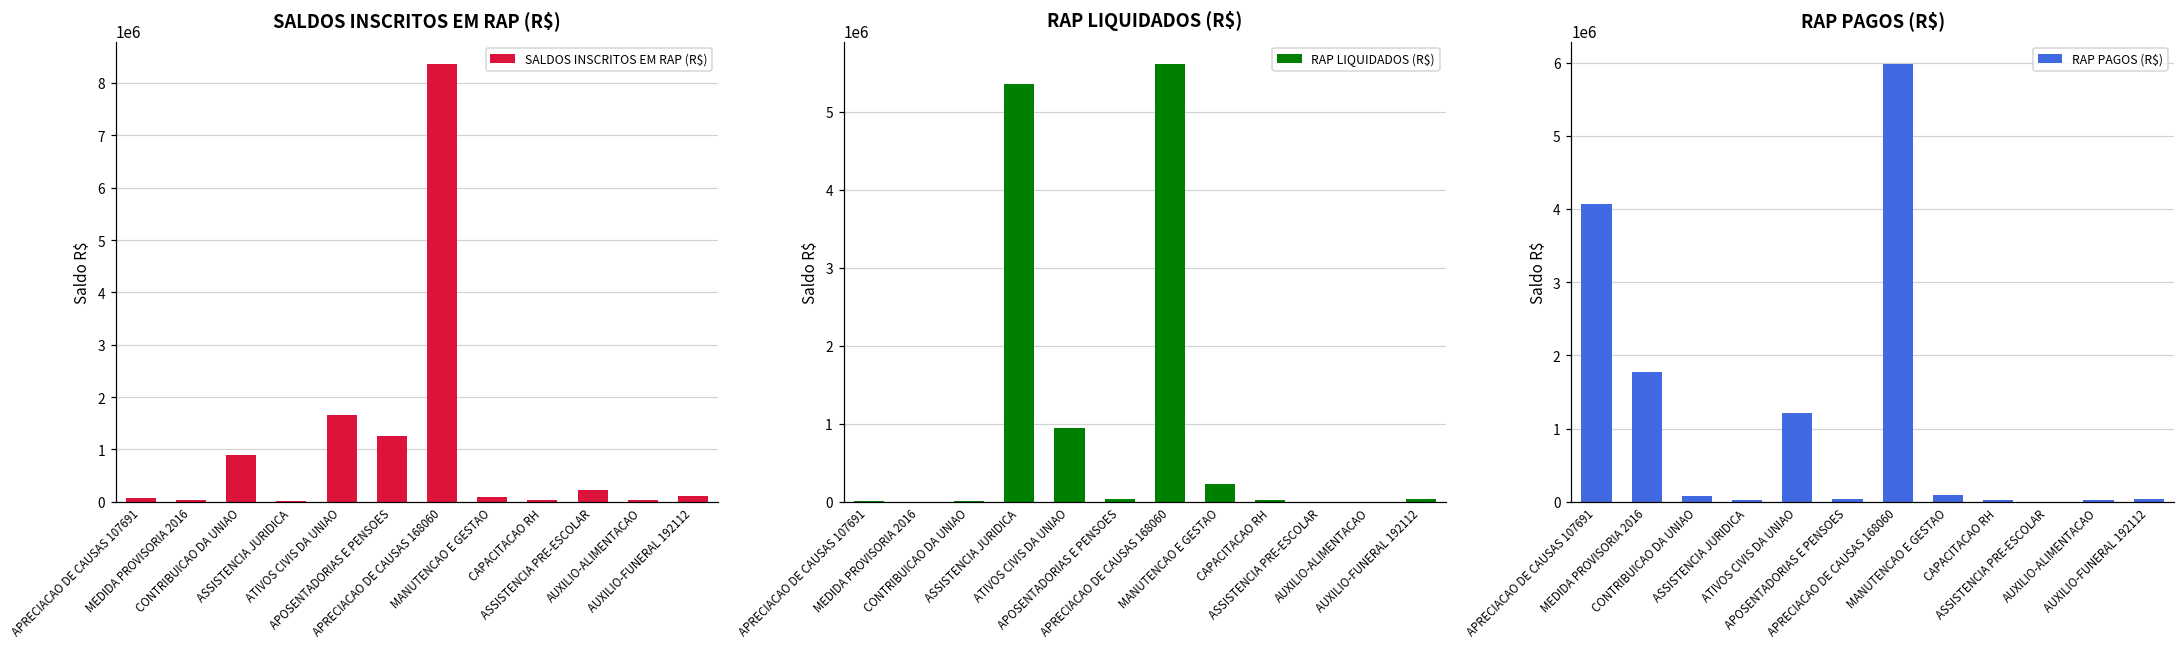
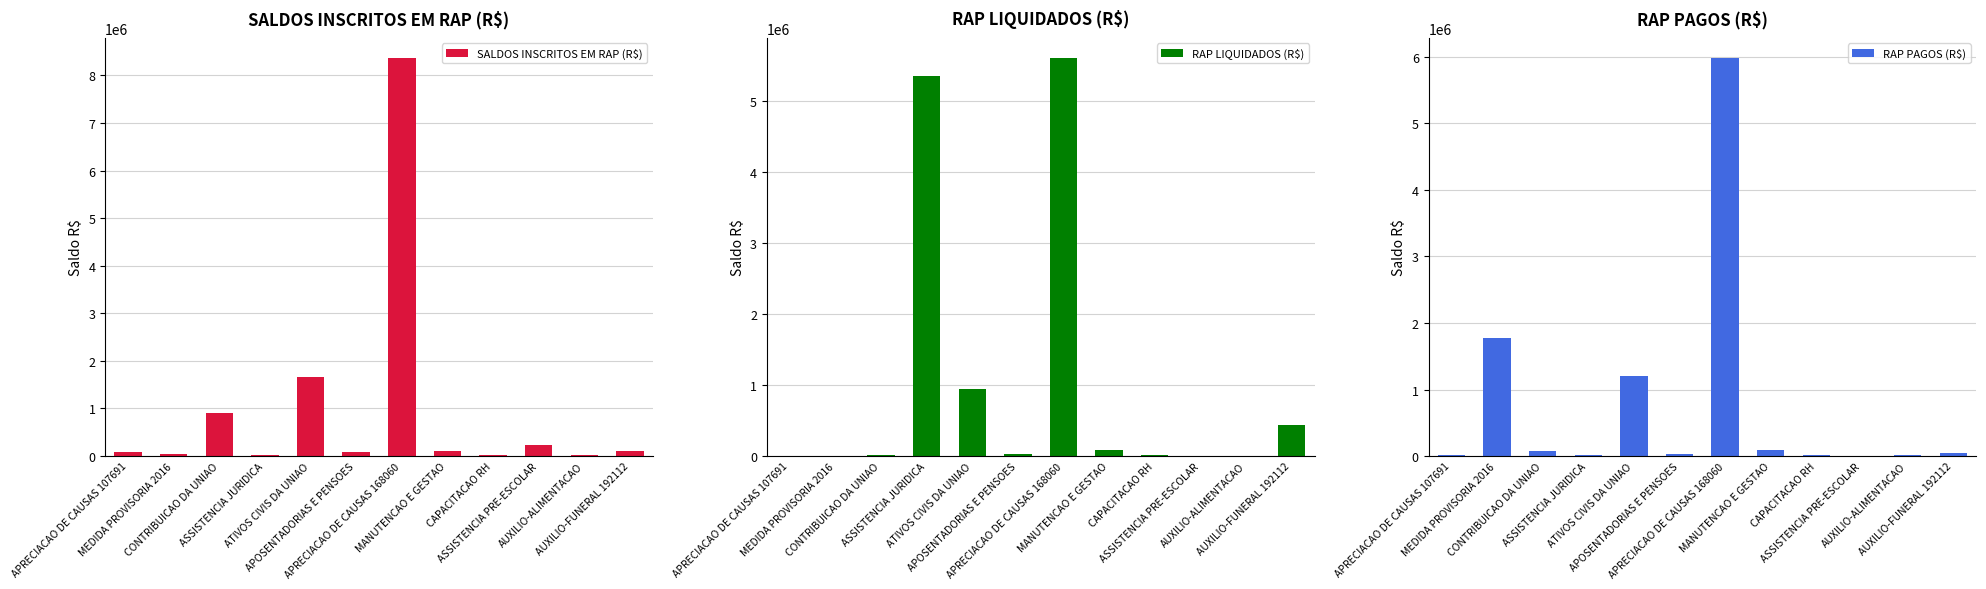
SALDOS INSCRITOS EM RAP (R$), APOSENTADORIAS E PENSOES: 1300000 -> 100000
RAP LIQUIDADOS (R$), MANUTENCAO E GESTAO: 200000 -> 100000
RAP LIQUIDADOS (R$), AUXILIO-FUNERAL 192112: 0 -> 400000
RAP PAGOS (R$), APRECIACAO DE CAUSAS 107691: 4100000 -> 0
